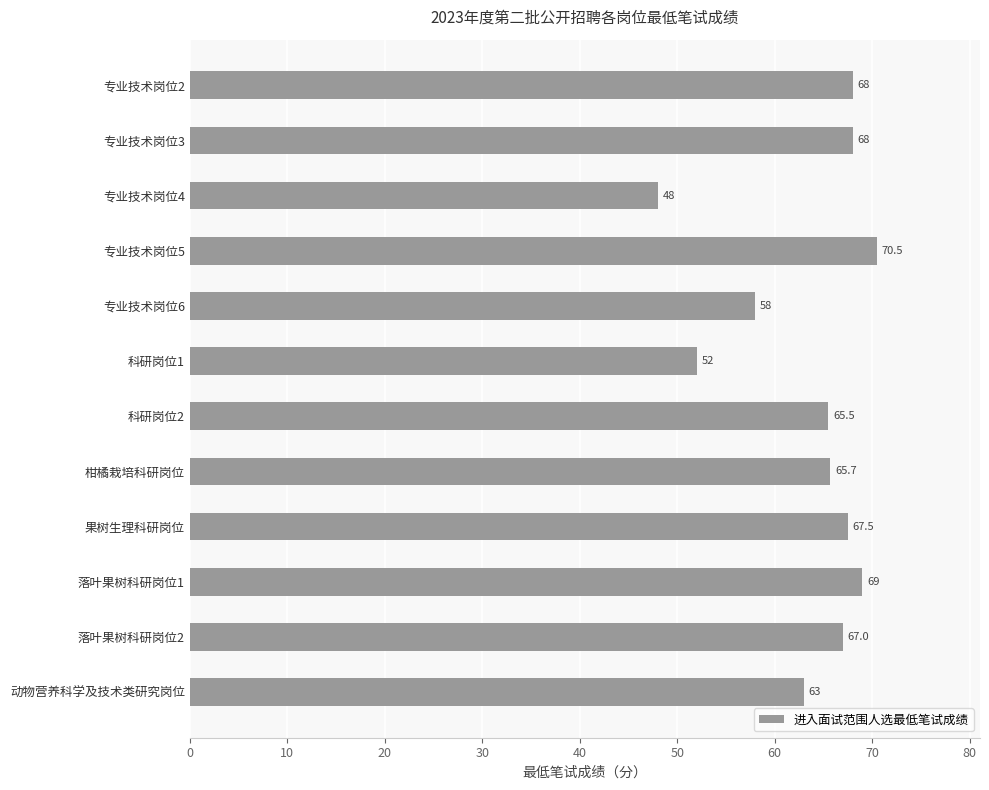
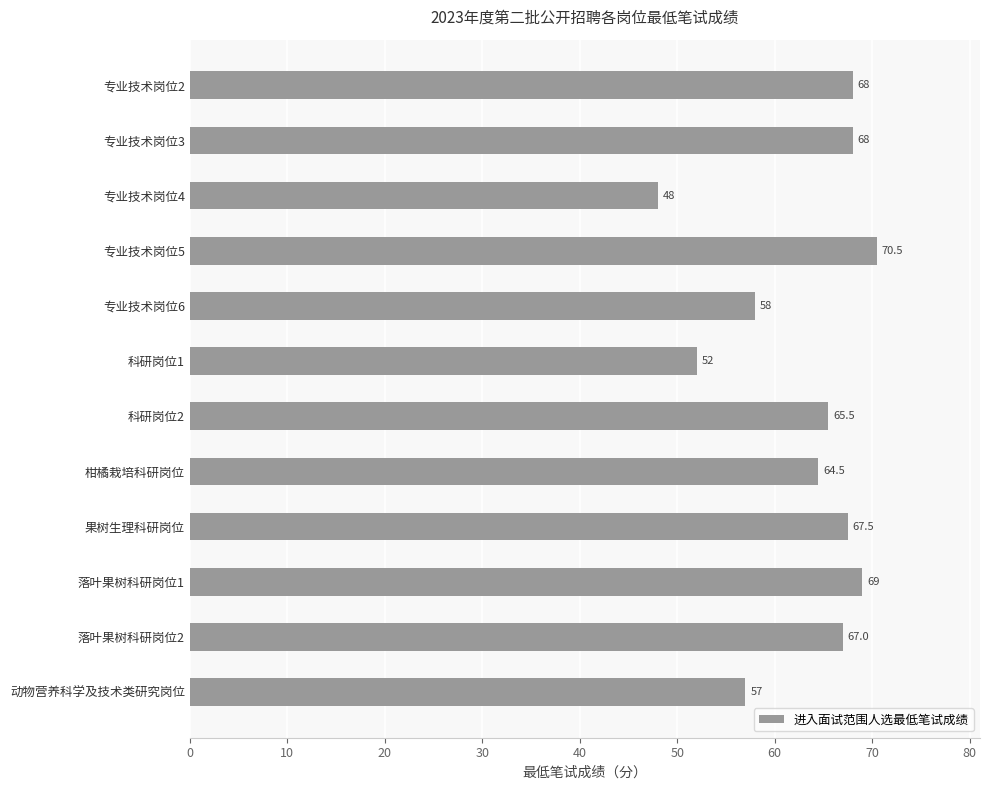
柑橘栽培科研岗位: 65.7 -> 64.5
动物营养科学及技术类研究岗位: 63 -> 57
